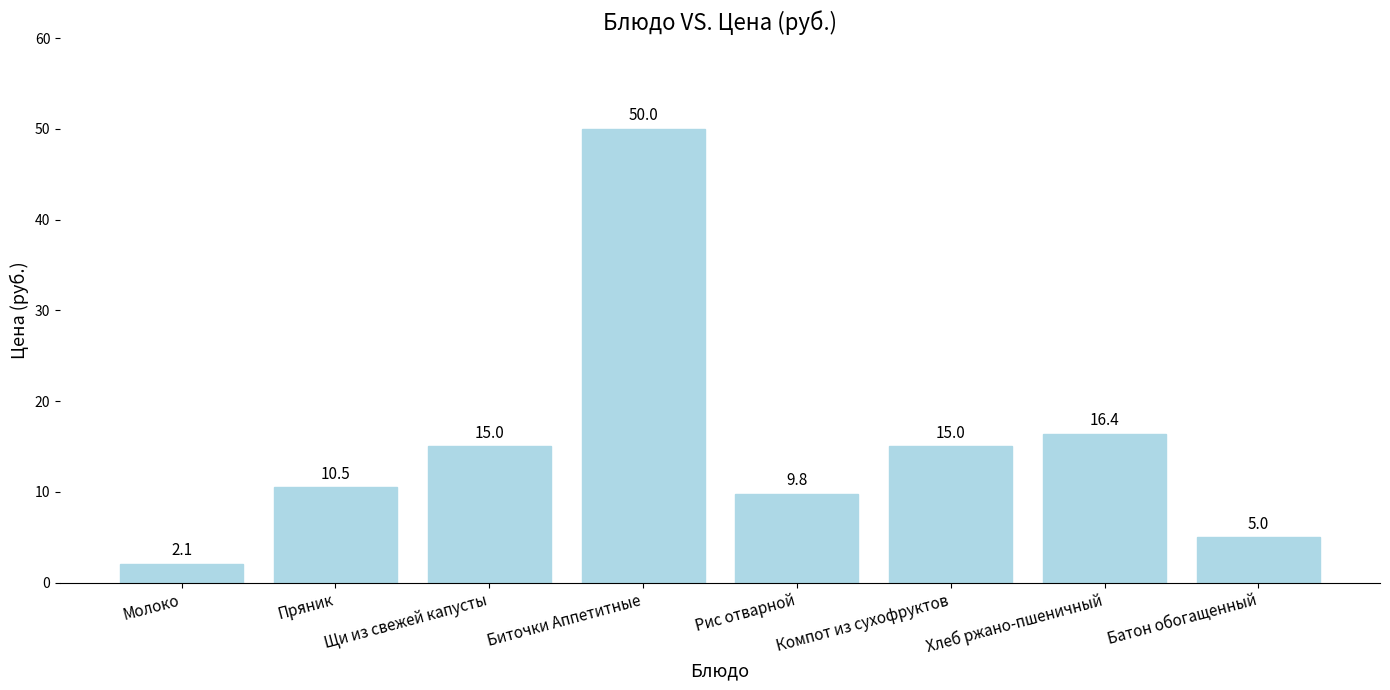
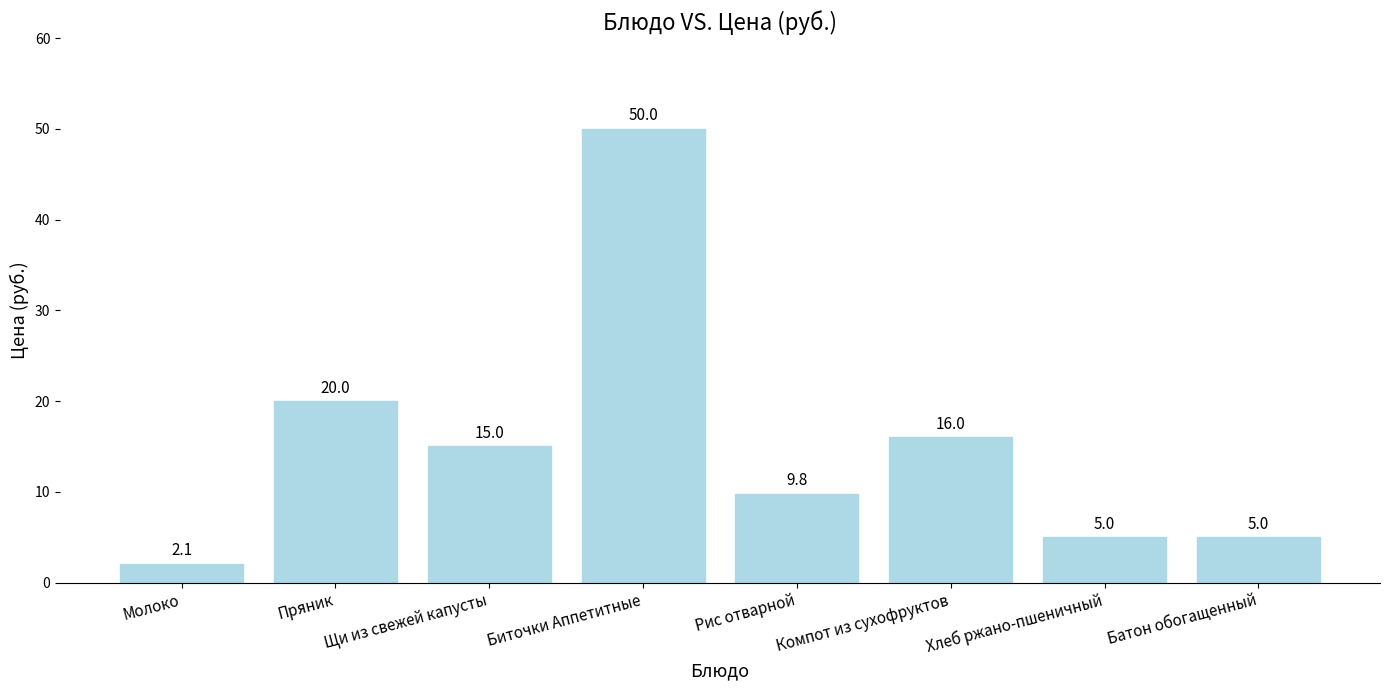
Пряник: 10.5 -> 20.0
Компот из сухофруктов: 15.0 -> 16.0
Хлеб ржано-пшеничный: 16.4 -> 5.0
